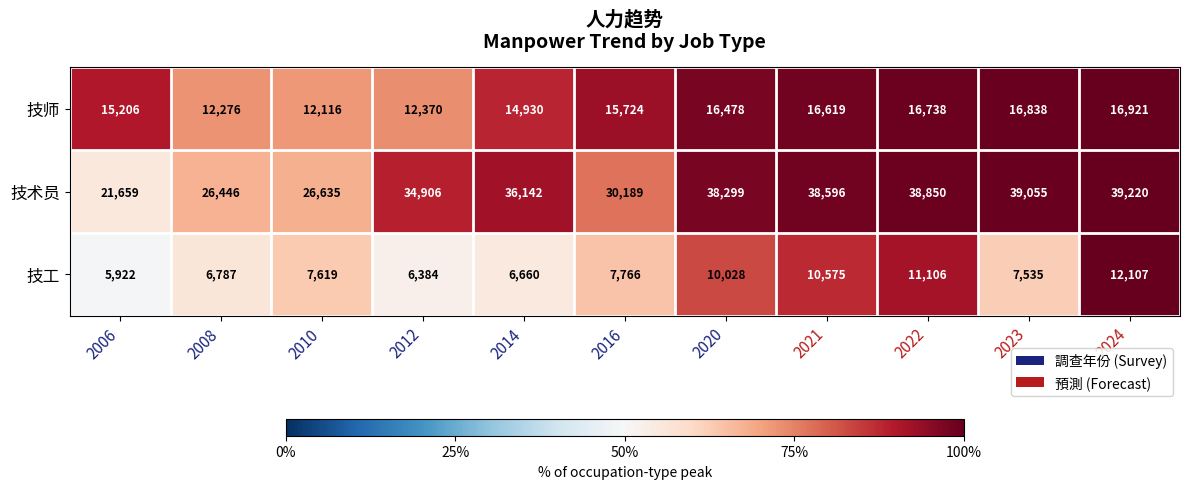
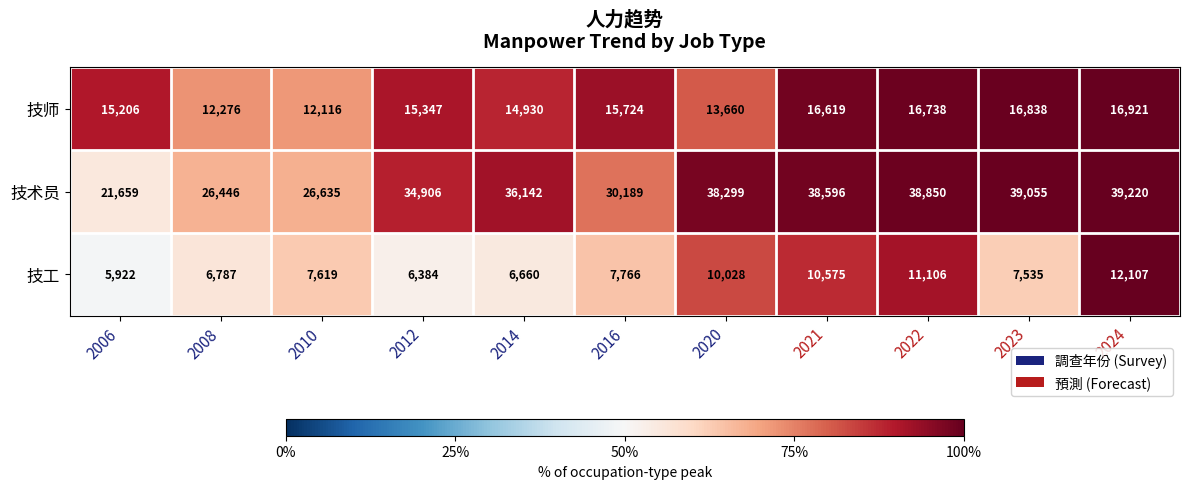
技师, 2012: 12,370 -> 15,347
技师, 2020: 16,478 -> 13,660
